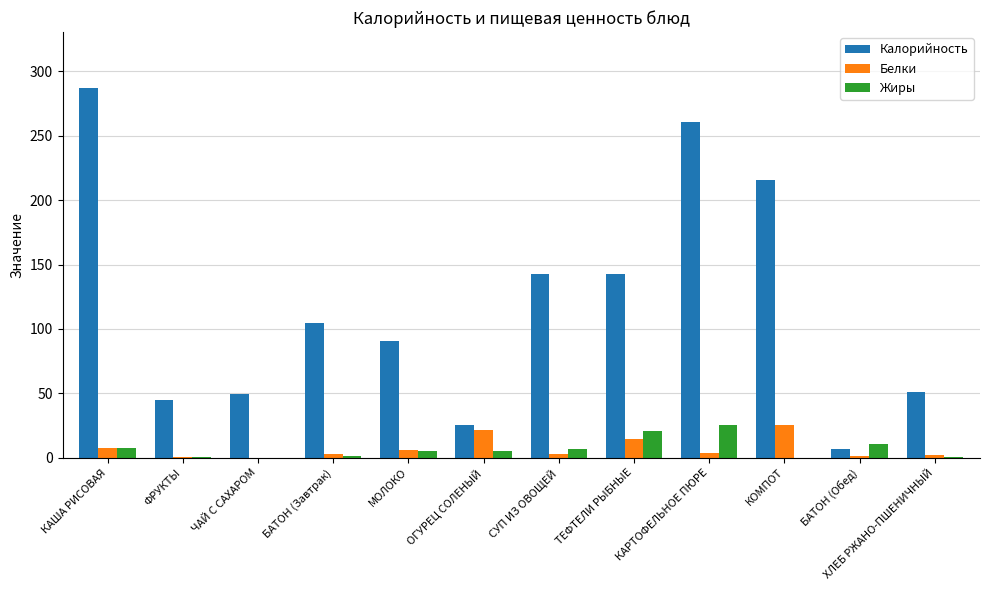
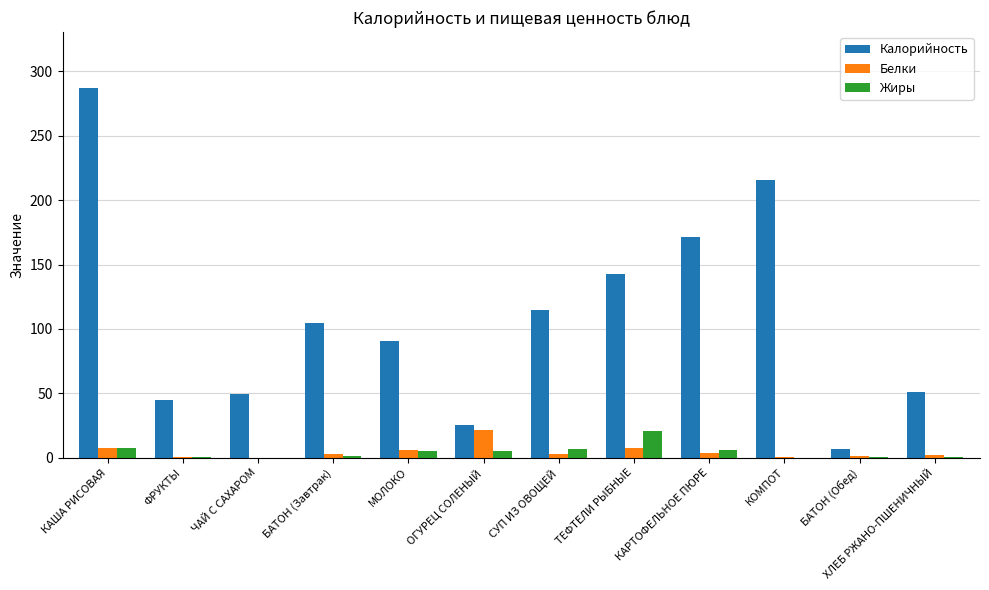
Калорийность, СУП ИЗ ОВОЩЕЙ: 143 -> 115
Белки, ТЕФТЕЛИ РЫБНЫЕ: 14 -> 7
Калорийность, КАРТОФЕЛЬНОЕ ПЮРЕ: 261 -> 172
Жиры, КАРТОФЕЛЬНОЕ ПЮРЕ: 26 -> 6
Белки, КОМПОТ: 26 -> 0
Жиры, БАТОН (Обед): 11 -> 1
